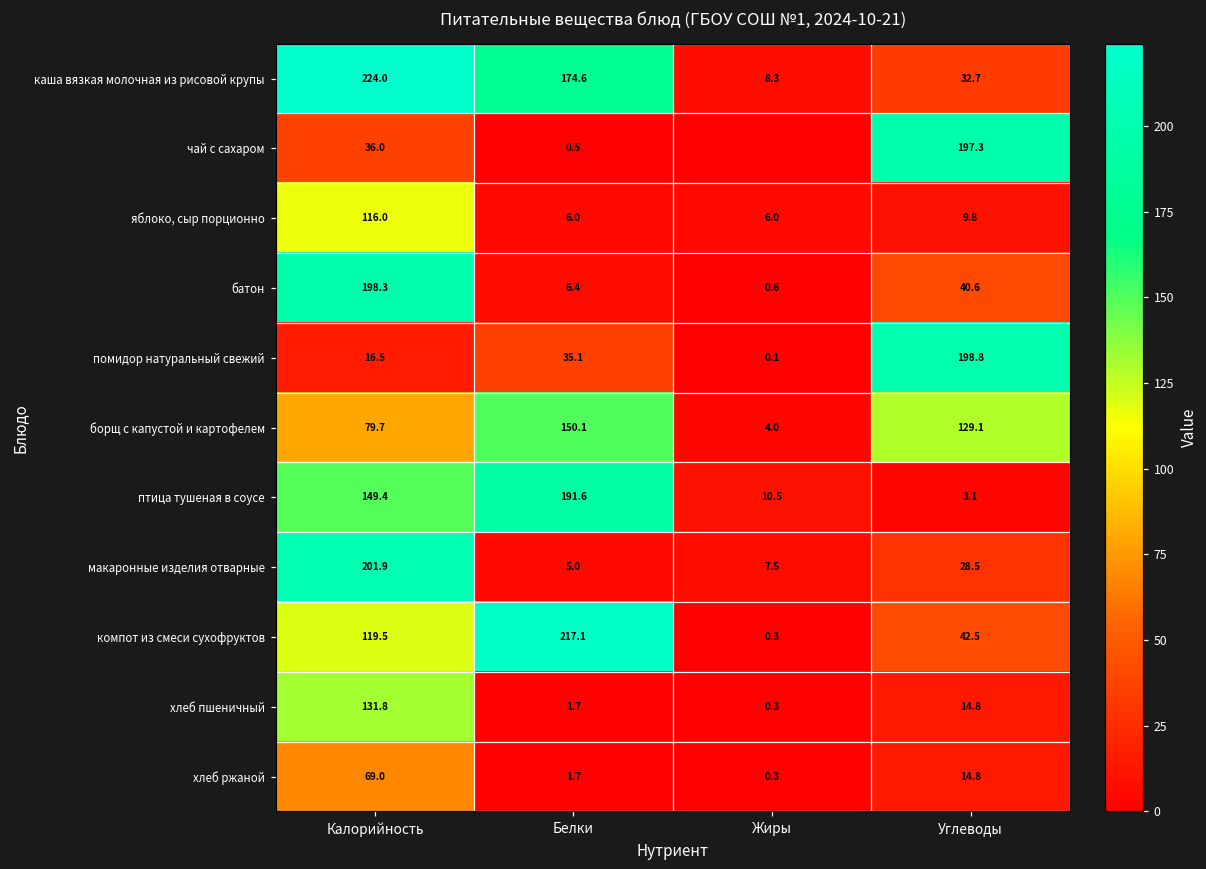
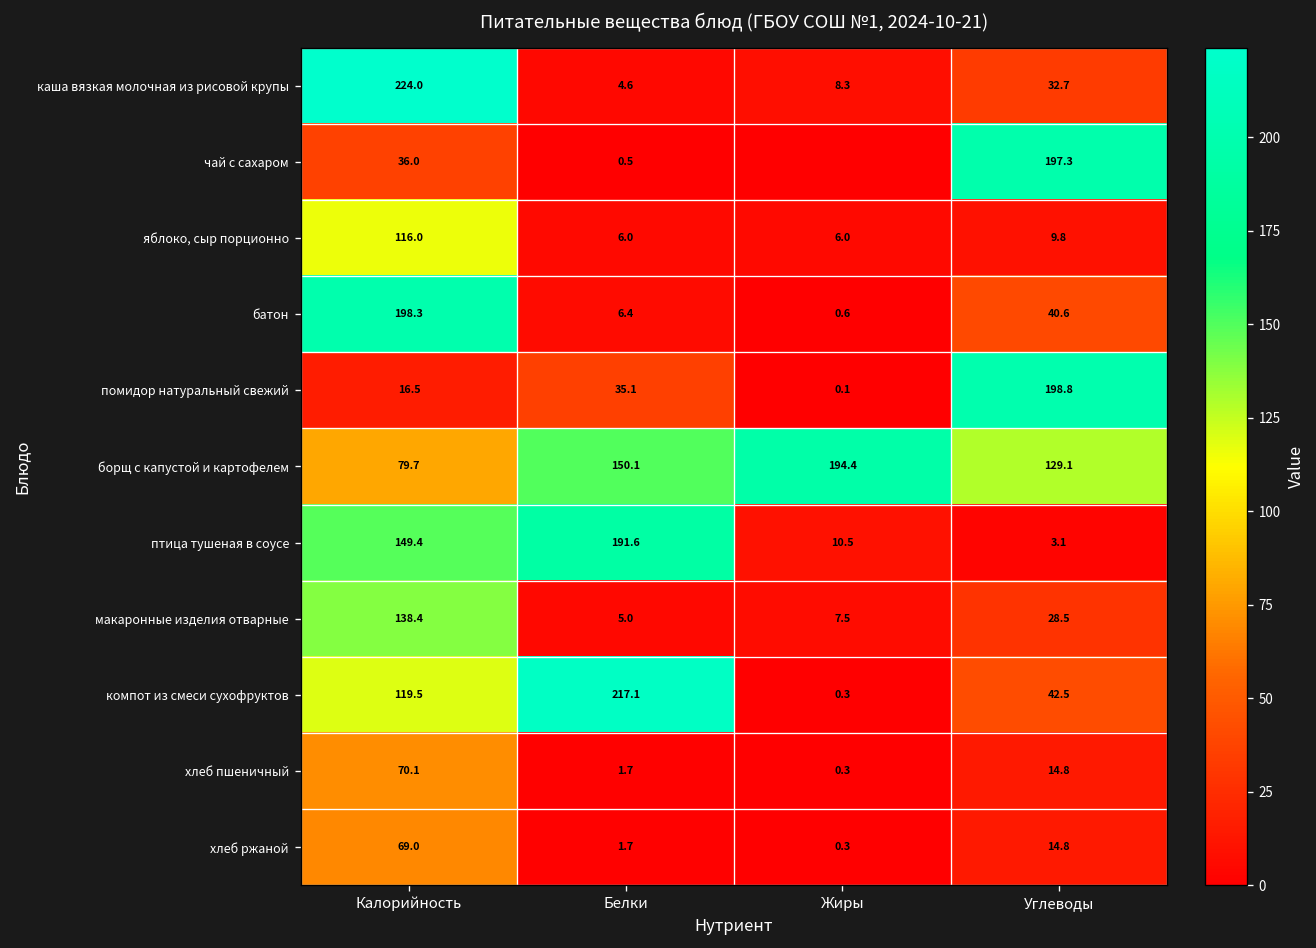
каша вязкая молочная из рисовой крупы, Белки: 174.6 -> 4.6
борщ с капустой и картофелем, Жиры: 4.0 -> 194.4
макаронные изделия отварные, Калорийность: 201.9 -> 138.4
хлеб пшеничный, Калорийность: 131.8 -> 70.1
